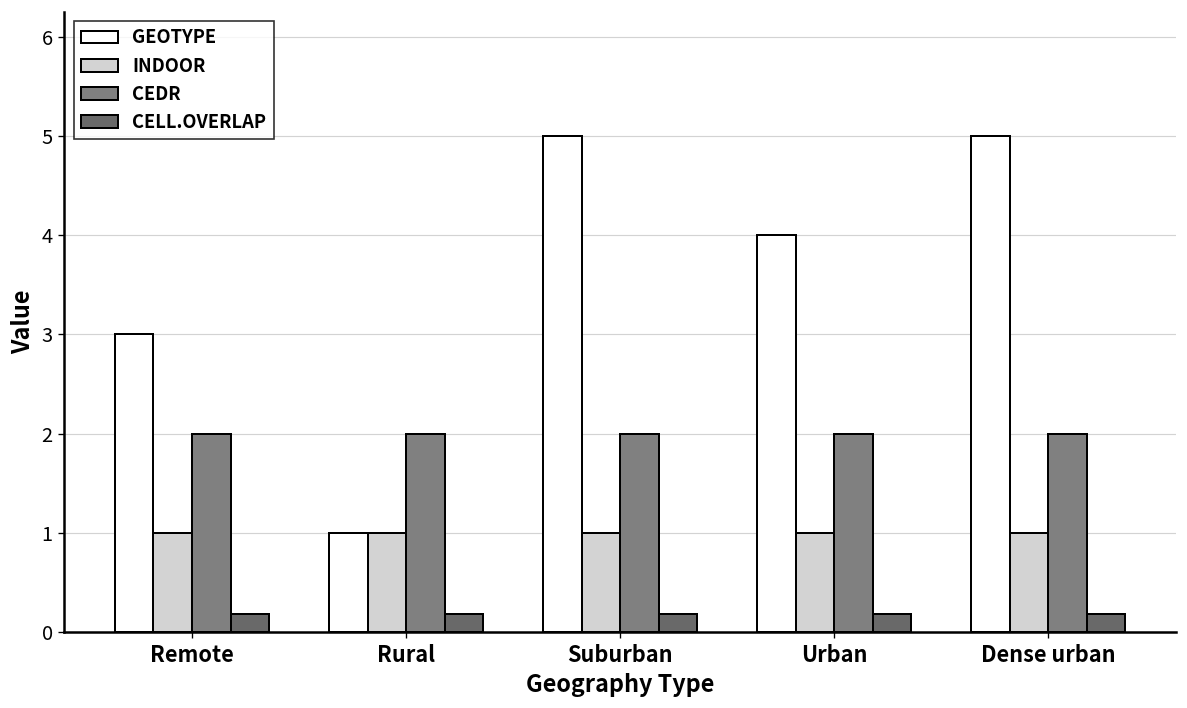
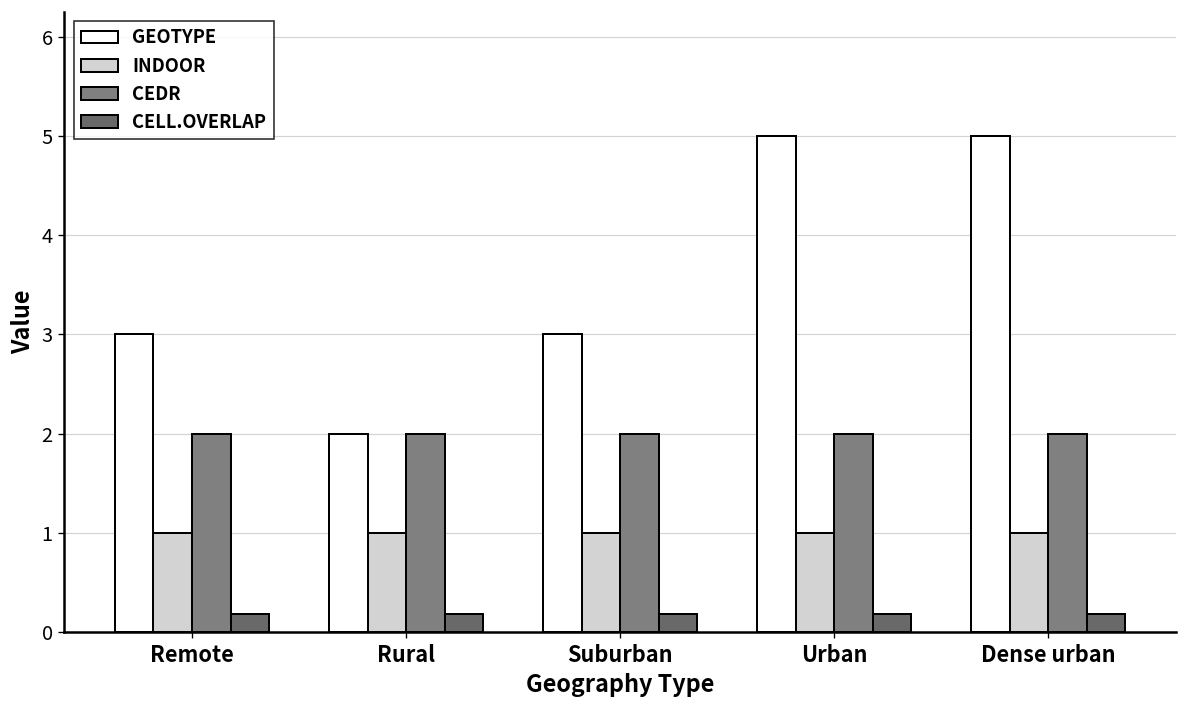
GEOTYPE, Rural: 1 -> 2
GEOTYPE, Suburban: 5 -> 3
GEOTYPE, Urban: 4 -> 5
